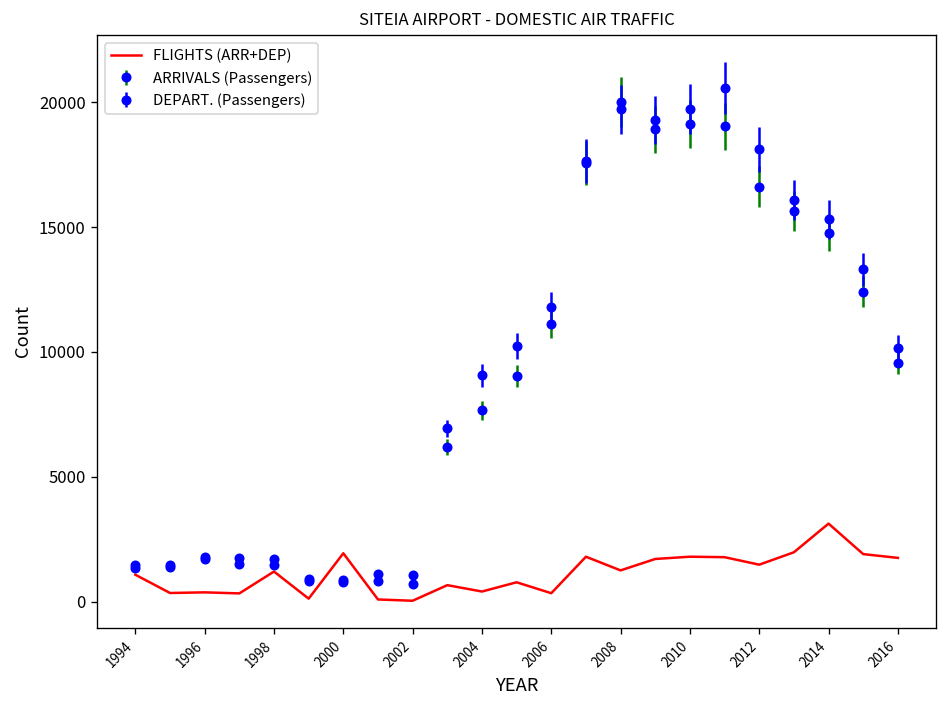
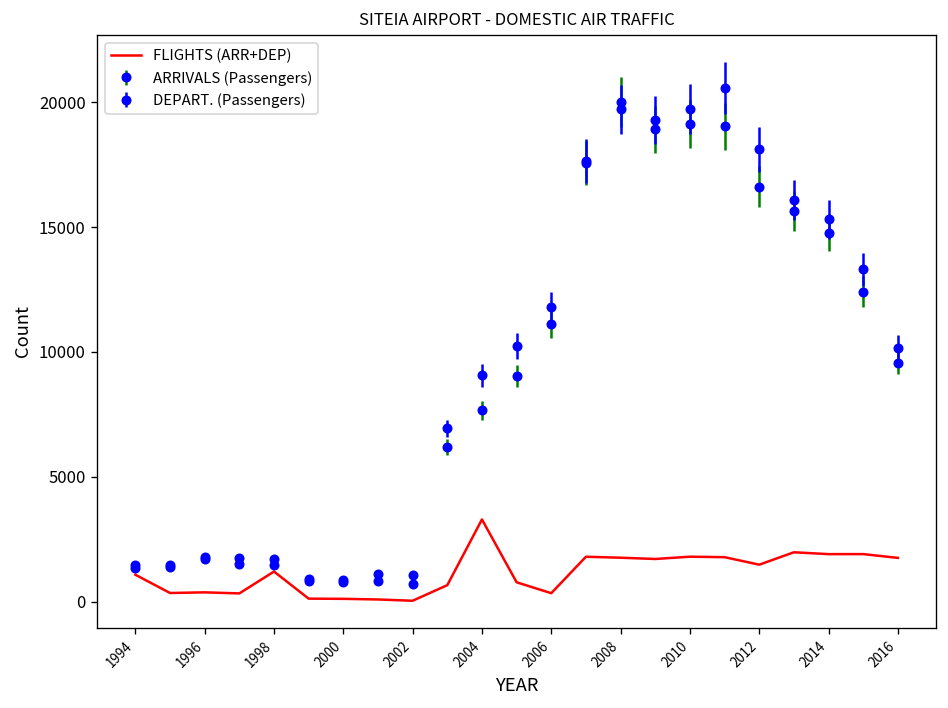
FLIGHTS (ARR+DEP), 2000: 1900 -> 100
FLIGHTS (ARR+DEP), 2004: 400 -> 3300
FLIGHTS (ARR+DEP), 2008: 1300 -> 1800
FLIGHTS (ARR+DEP), 2014: 3100 -> 1900
